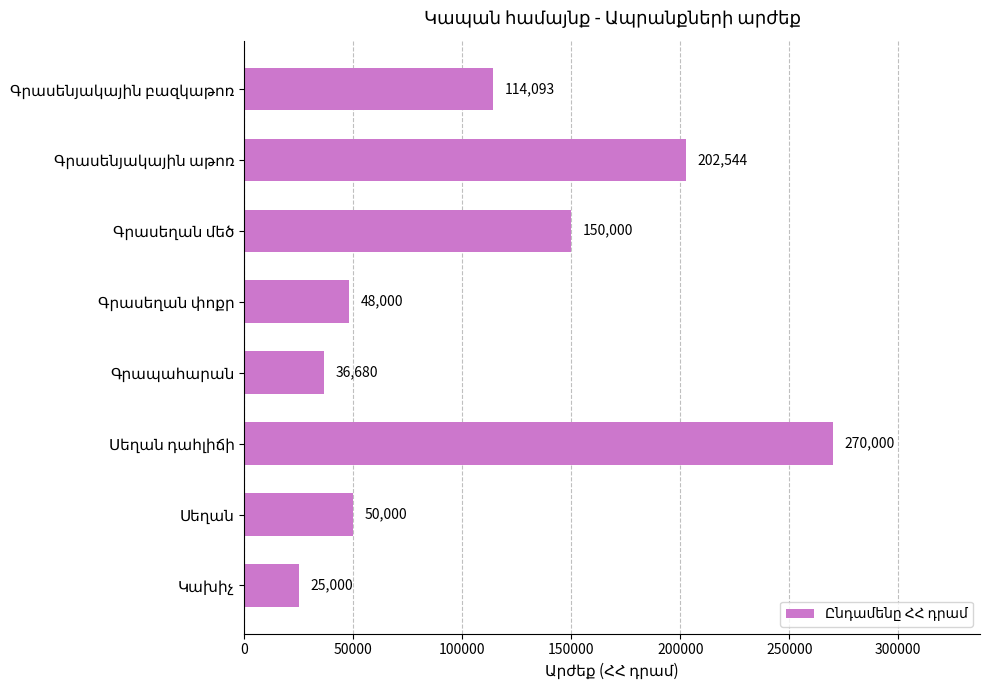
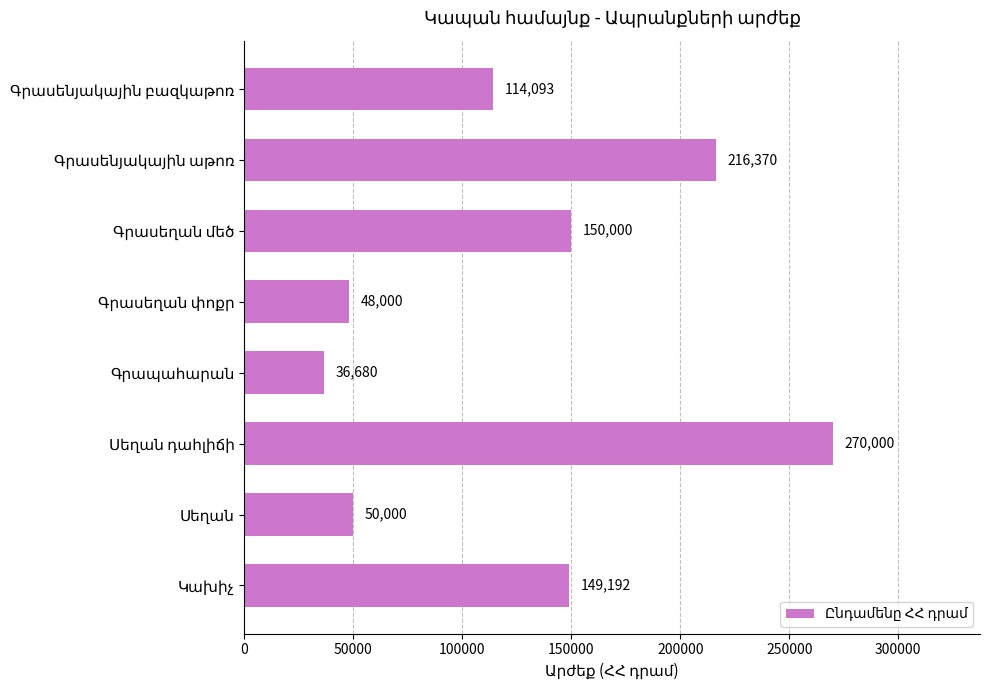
Գրասենյակային աթոռ: 202,544 -> 216,370
Կախիչ: 25,000 -> 149,192
